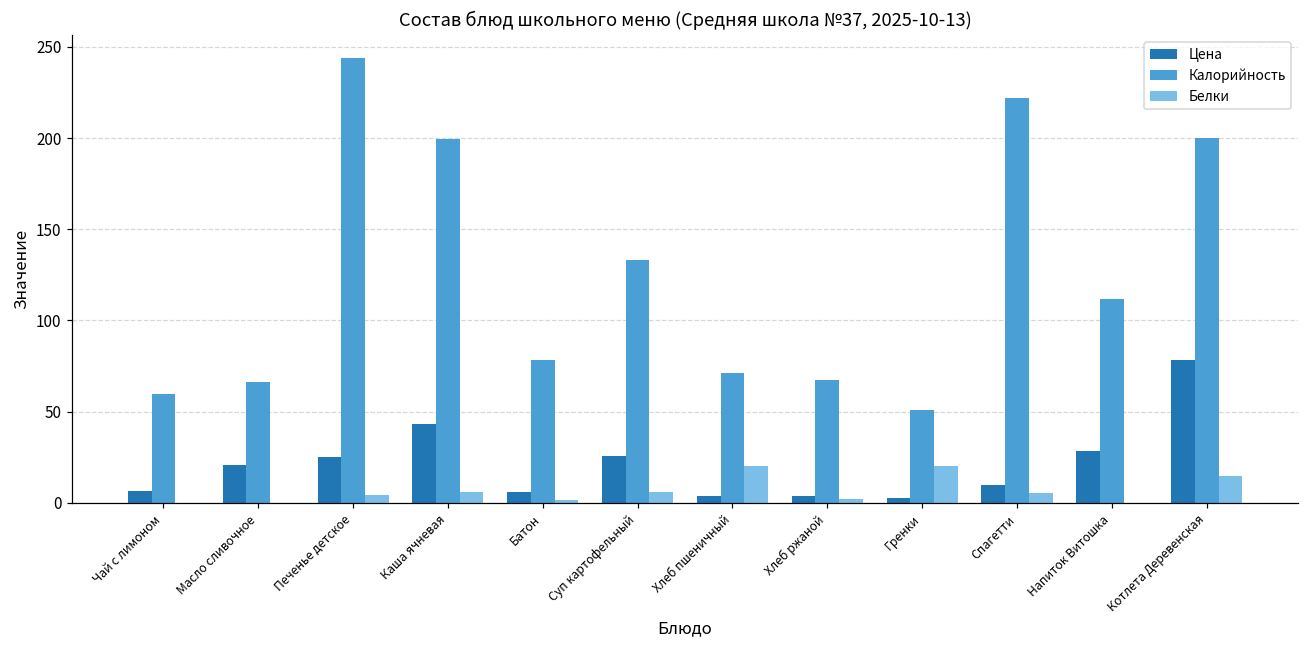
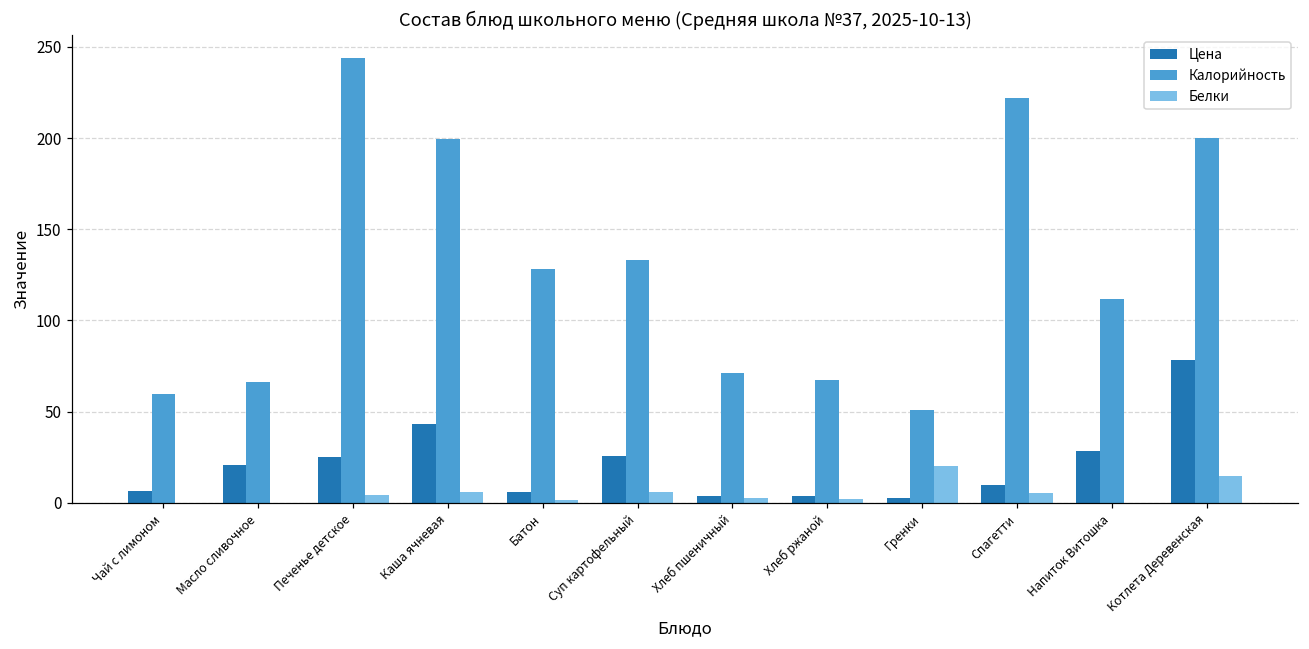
Калорийность, Батон: 78 -> 128
Белки, Хлеб пшеничный: 20 -> 3
